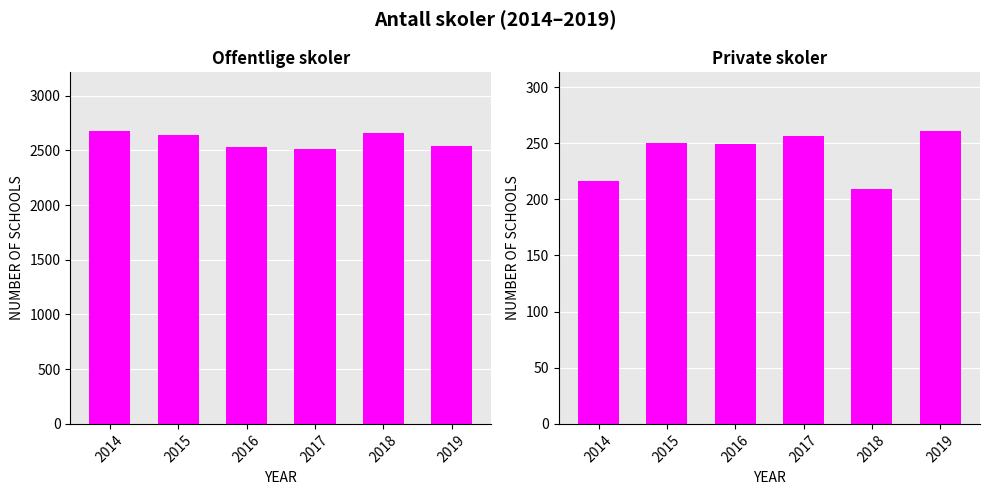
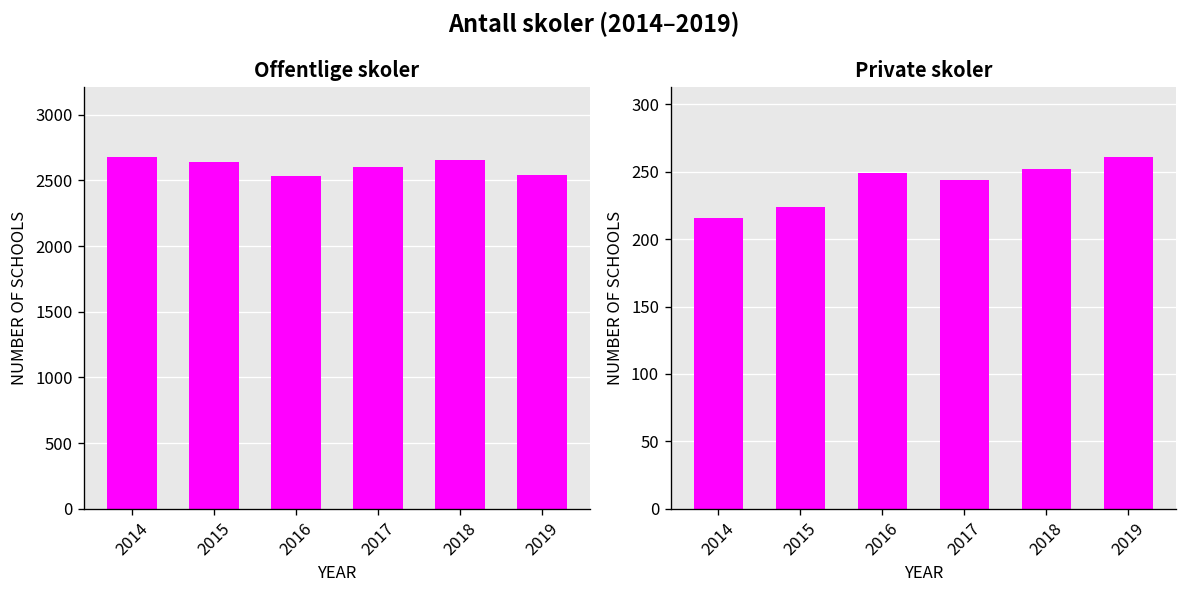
Offentlige skoler, 2017: 2510 -> 2600
Private skoler, 2015: 250 -> 224
Private skoler, 2017: 256 -> 244
Private skoler, 2018: 209 -> 252
